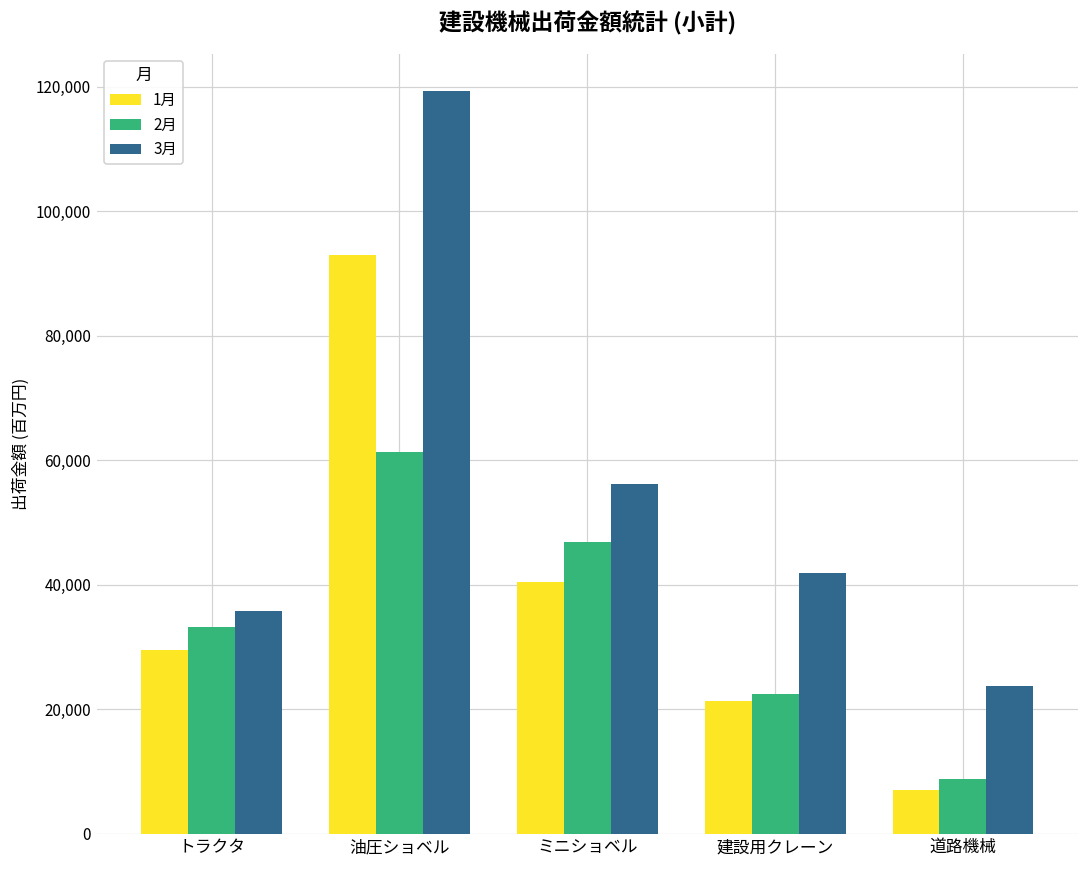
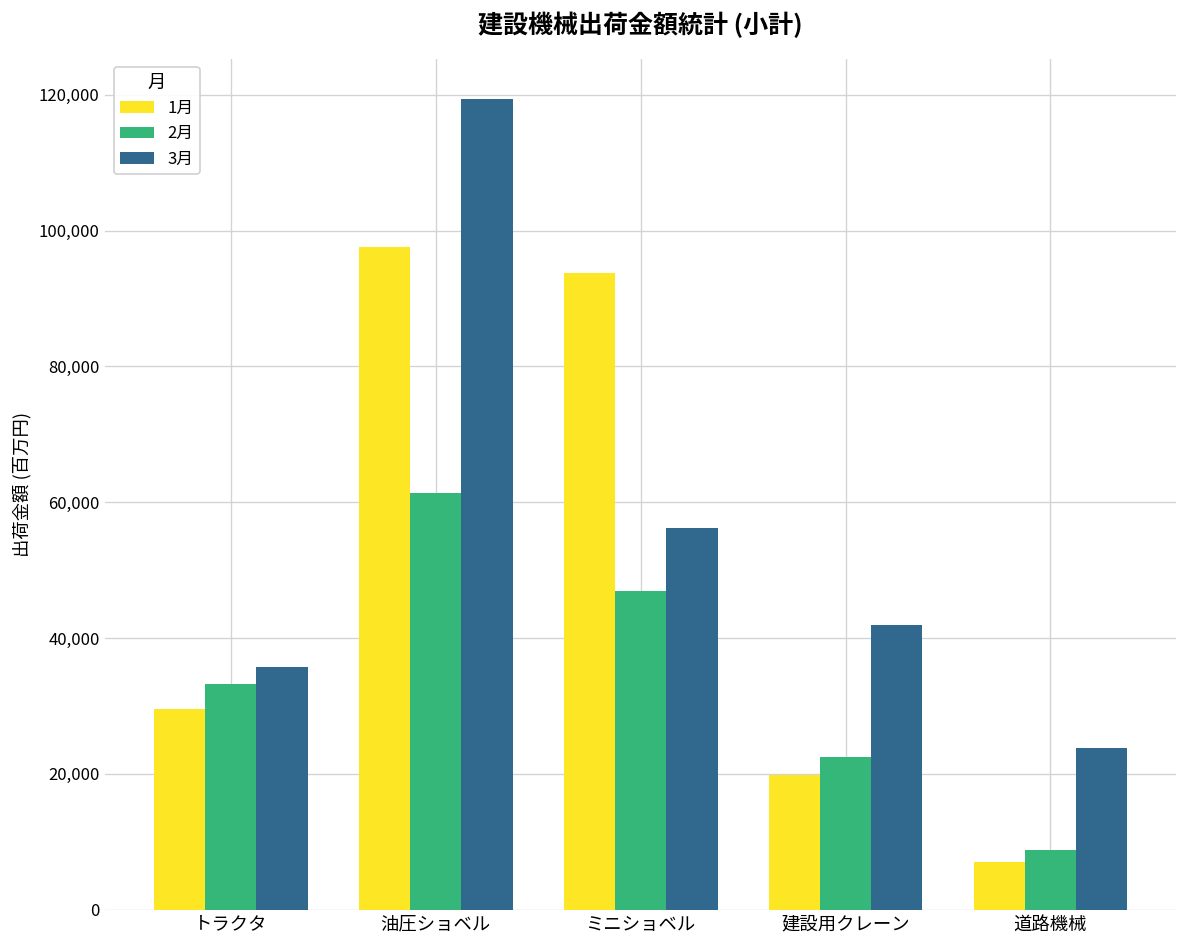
1月, 油圧ショベル: 93,000 -> 98,000
1月, ミニショベル: 40,000 -> 94,000
1月, 建設用クレーン: 21,000 -> 20,000
